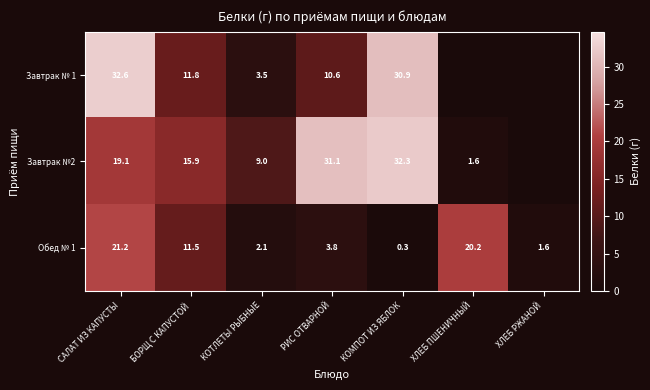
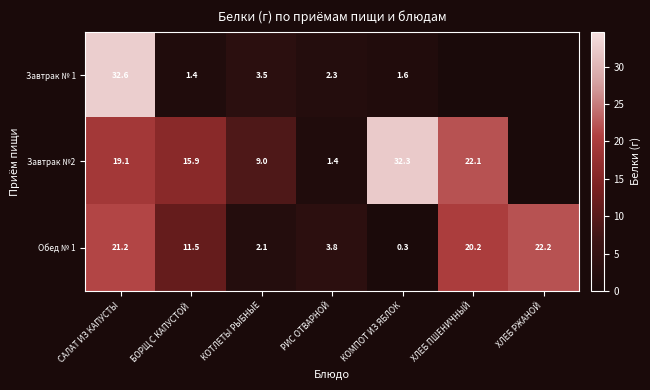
Завтрак № 1, БОРЩ С КАПУСТОЙ: 11.8 -> 1.4
Завтрак № 1, РИС ОТВАРНОЙ: 10.6 -> 2.3
Завтрак № 1, КОМПОТ ИЗ ЯБЛОК: 30.9 -> 1.6
Завтрак №2, РИС ОТВАРНОЙ: 31.1 -> 1.4
Завтрак №2, ХЛЕБ ПШЕНИЧНЫЙ: 1.6 -> 22.1
Обед № 1, ХЛЕБ РЖАНОЙ: 1.6 -> 22.2
